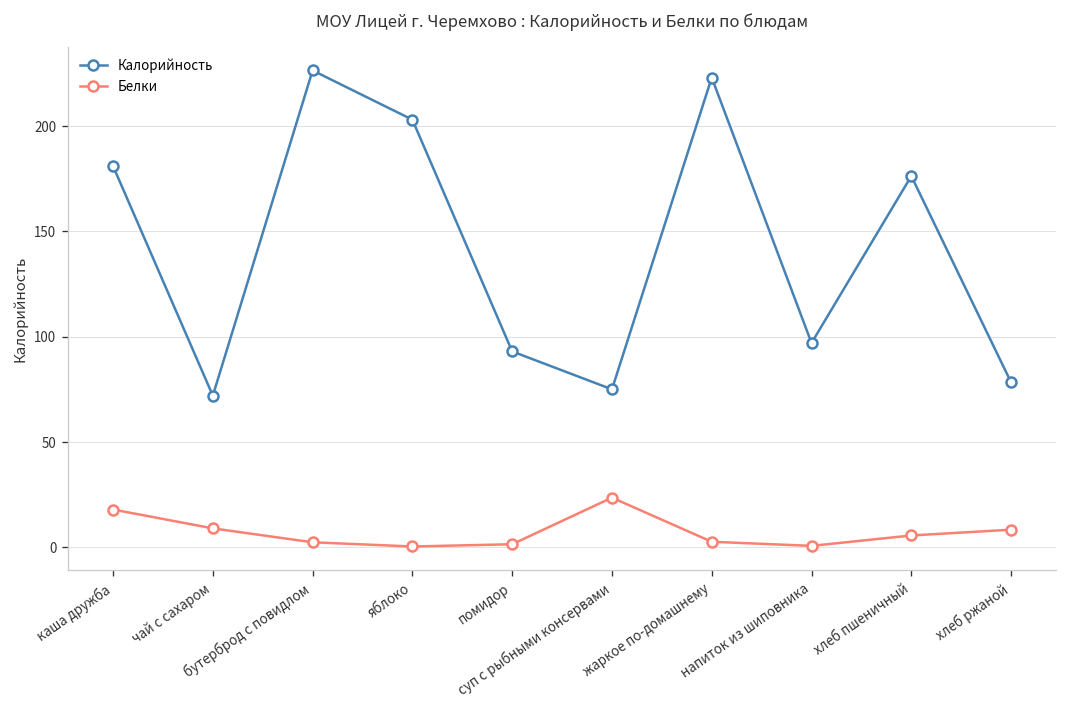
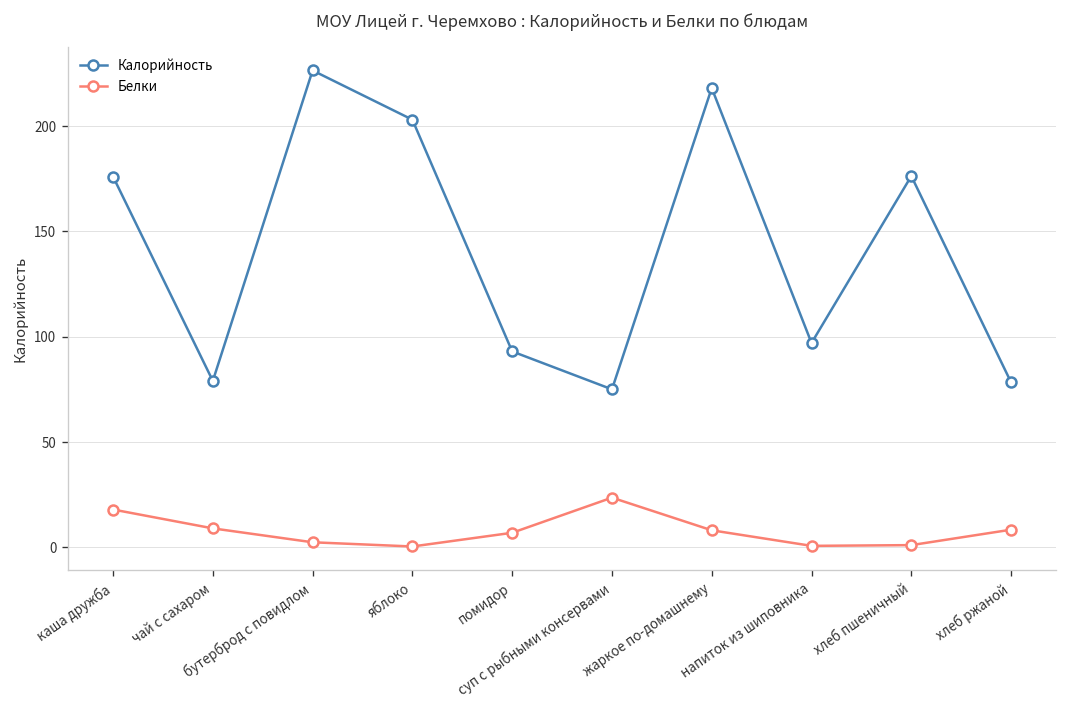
Калорийность, каша дружба: 181 -> 176
Калорийность, чай с сахаром: 72 -> 79
Белки, помидор: 1 -> 7
Калорийность, жаркое по-домашнему: 223 -> 218
Белки, жаркое по-домашнему: 3 -> 8
Белки, хлеб пшеничный: 6 -> 1
